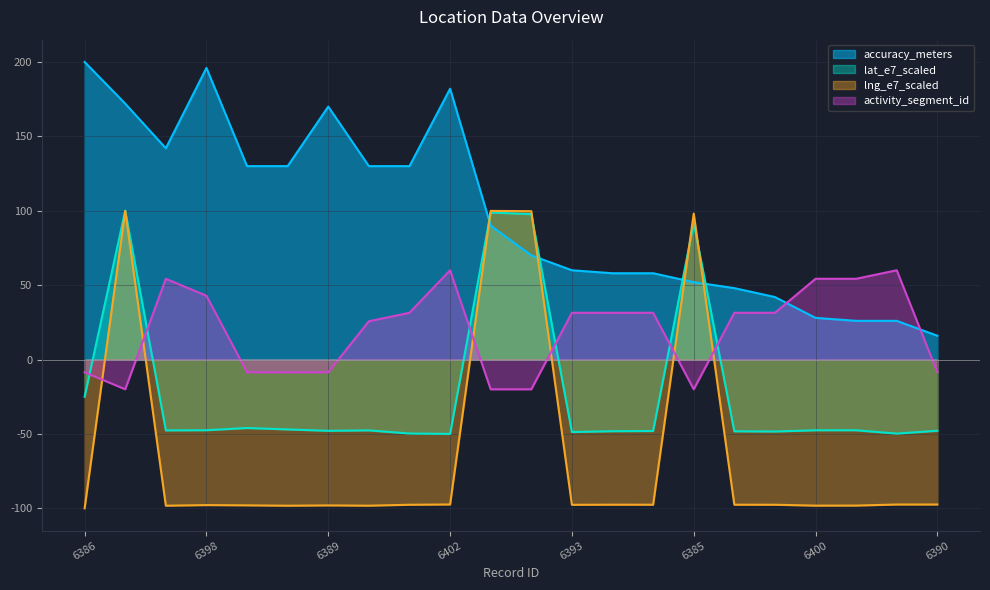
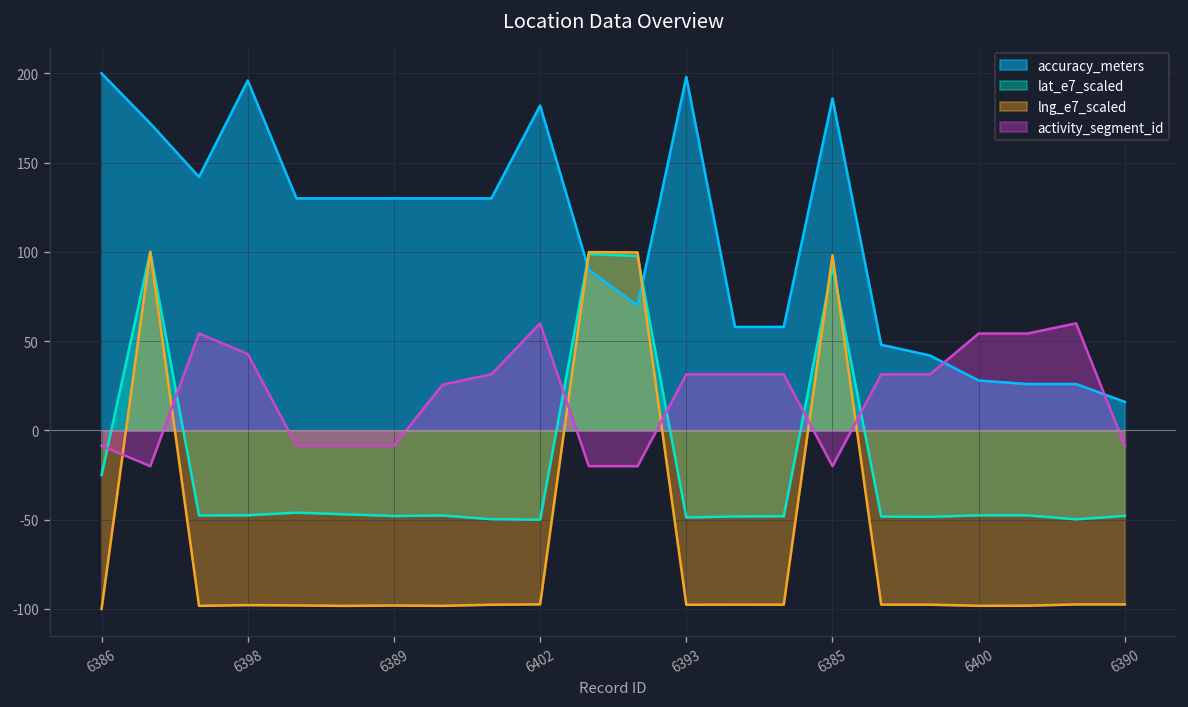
accuracy_meters, 6389: 170 -> 130
accuracy_meters, 6393: 60 -> 198
accuracy_meters, 6385: 52 -> 186
